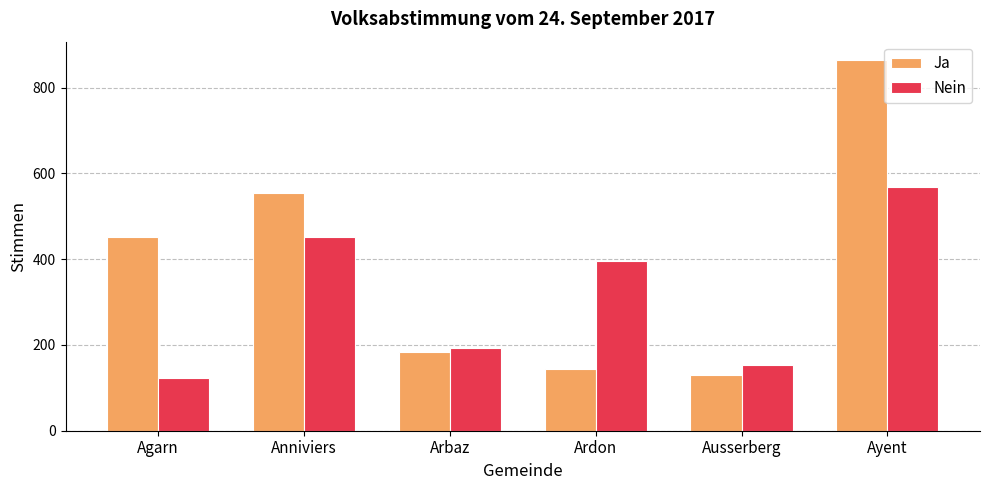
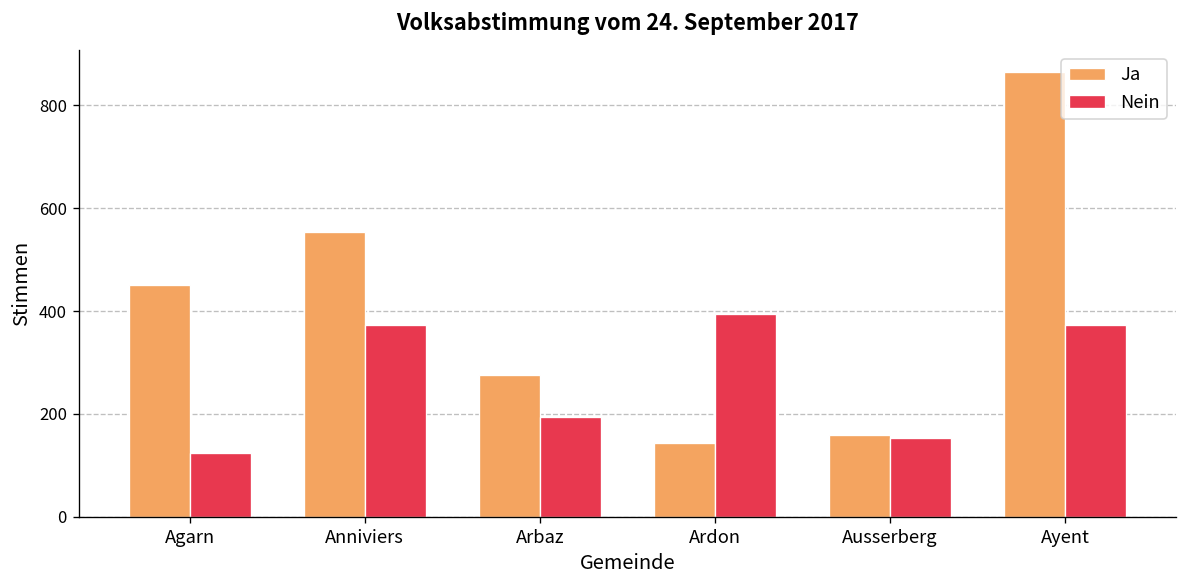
Nein, Anniviers: 450 -> 370
Ja, Arbaz: 180 -> 280
Ja, Ausserberg: 130 -> 160
Nein, Ayent: 570 -> 370
